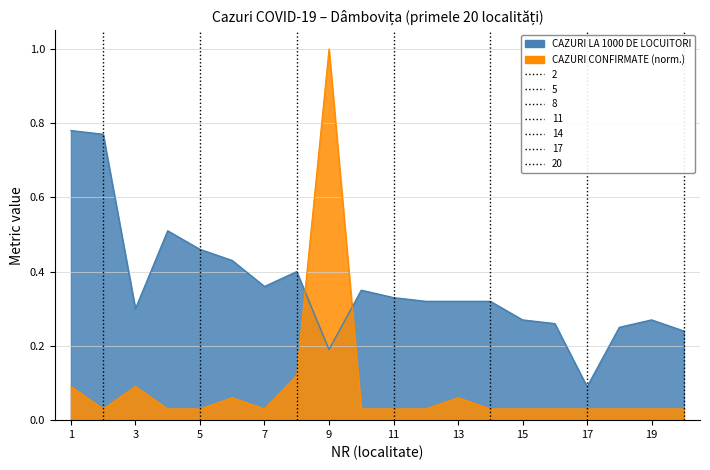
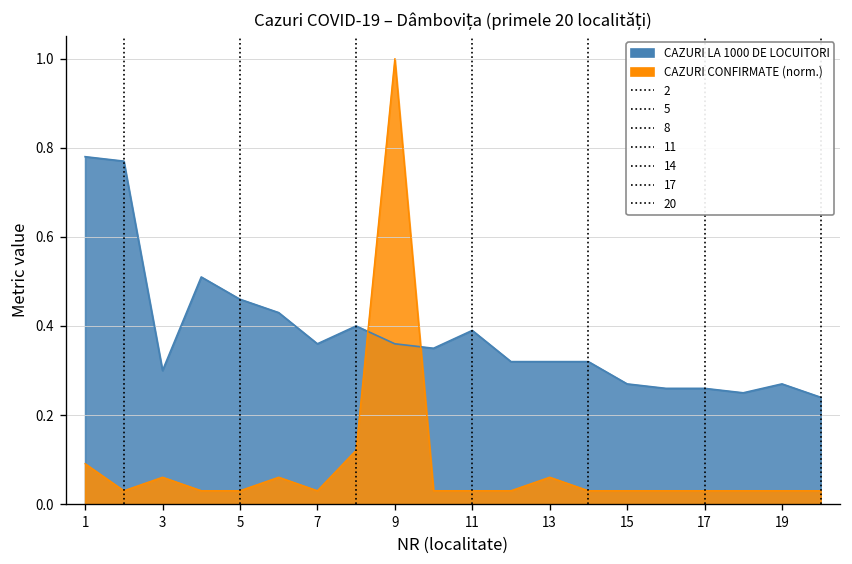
CAZURI CONFIRMATE (norm.), 3: 0.09 -> 0.06
CAZURI LA 1000 DE LOCUITORI, 9: 0.19 -> 0.36
CAZURI LA 1000 DE LOCUITORI, 11: 0.33 -> 0.39
CAZURI LA 1000 DE LOCUITORI, 17: 0.09 -> 0.26
